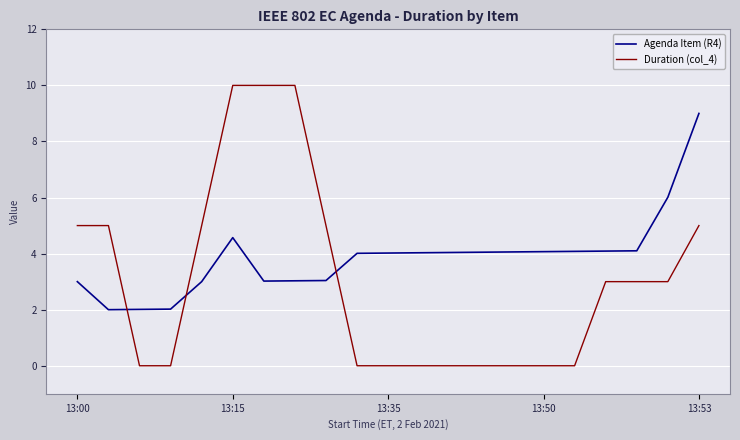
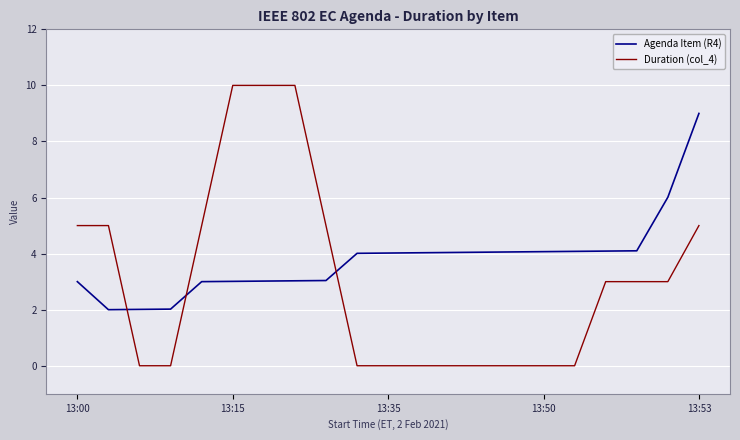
Agenda Item (R4), 13:15: 4.6 -> 3.0
